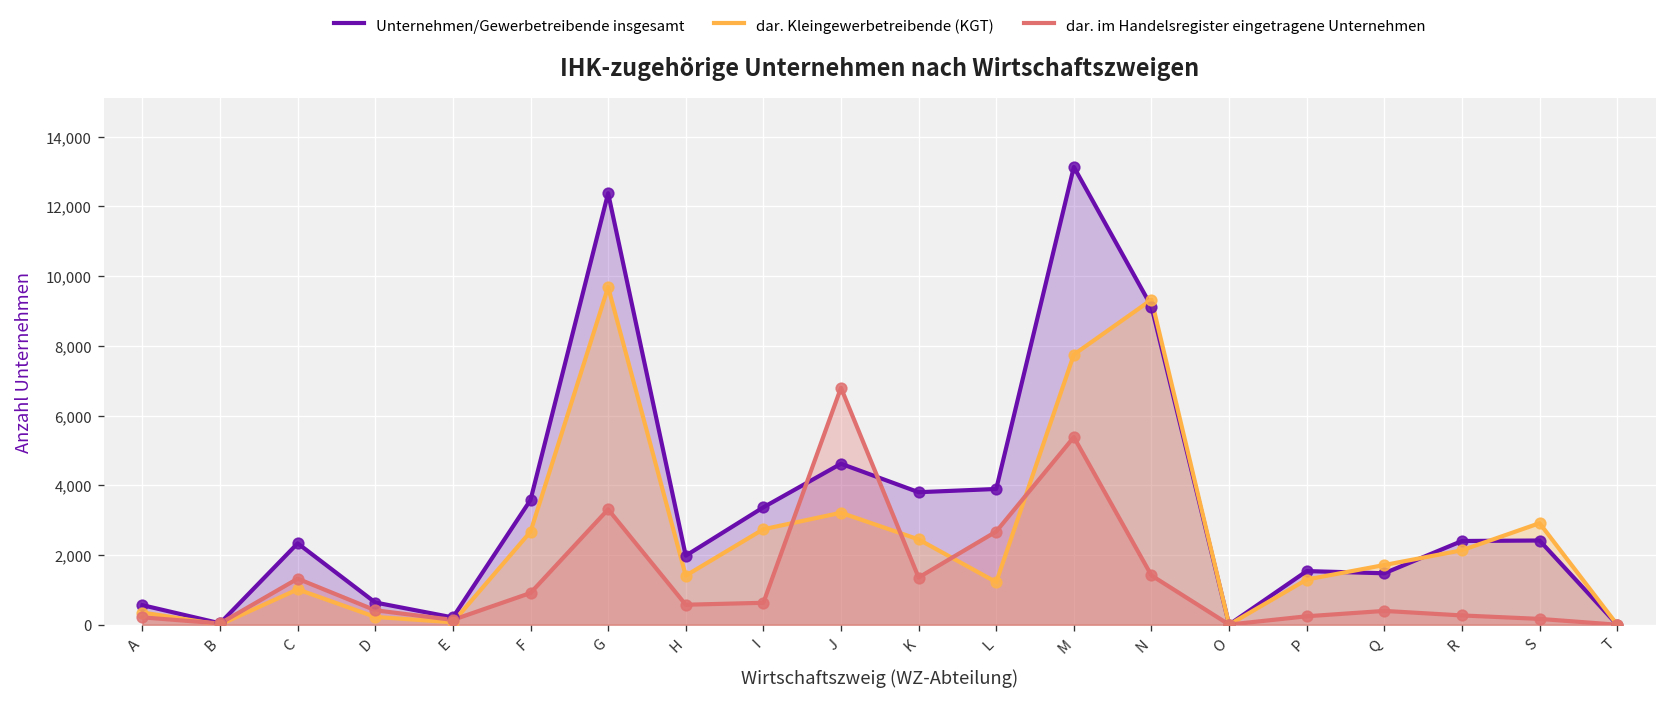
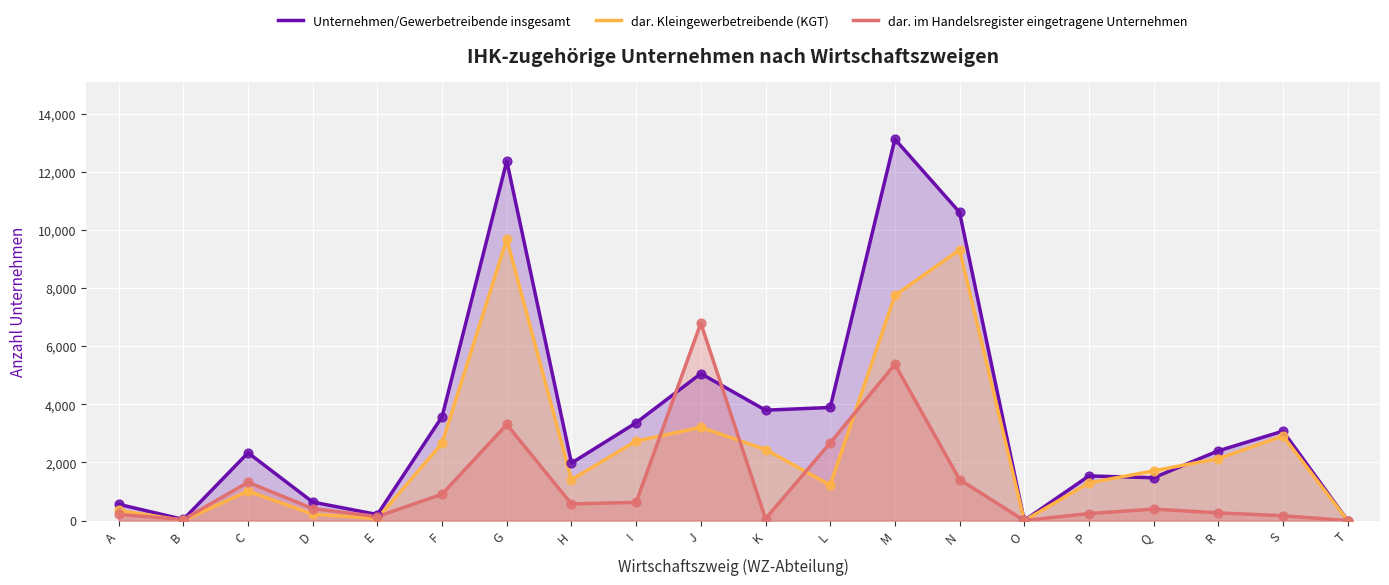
Unternehmen/Gewerbetreibende insgesamt, J: 4,600 -> 5,100
dar. im Handelsregister eingetragene Unternehmen, K: 1,400 -> 100
Unternehmen/Gewerbetreibende insgesamt, N: 9,100 -> 10,600
Unternehmen/Gewerbetreibende insgesamt, S: 2,400 -> 3,100
